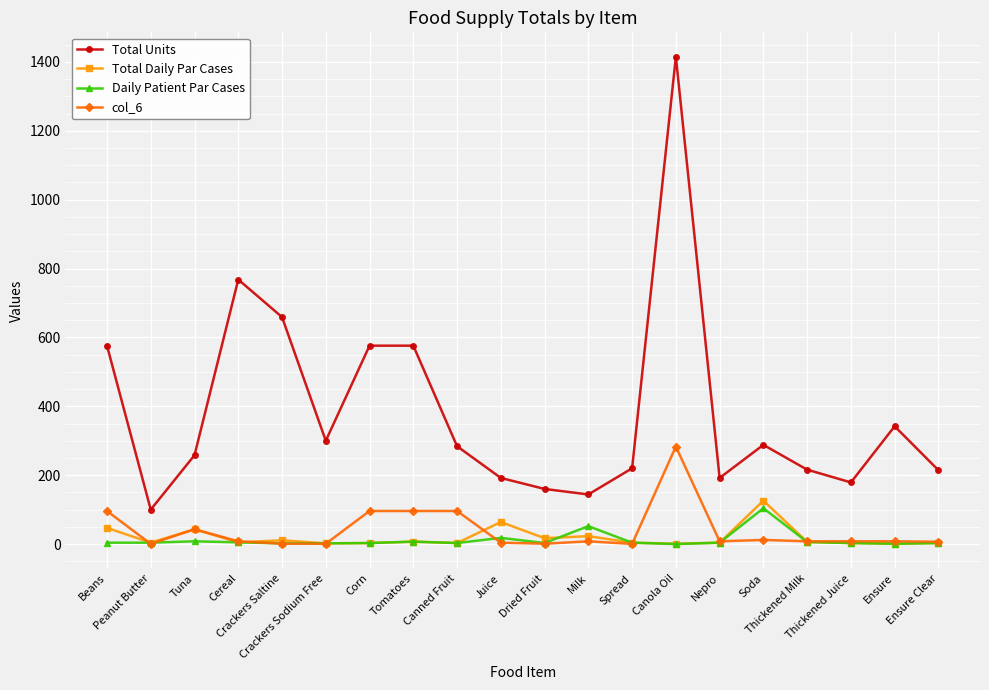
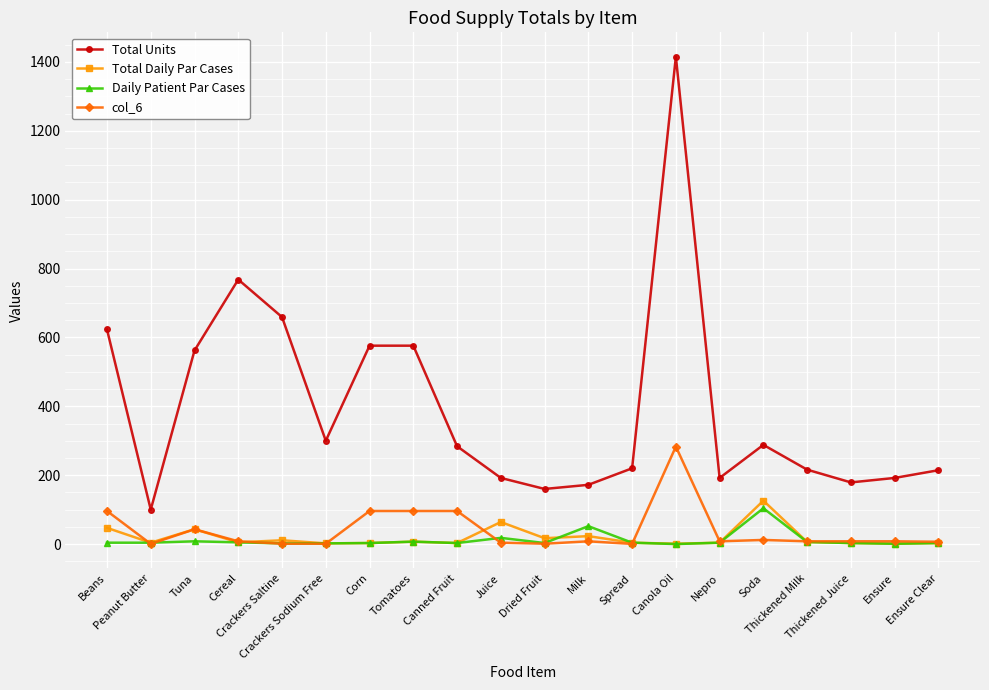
Total Units, Beans: 580 -> 620
Total Units, Tuna: 260 -> 560
Total Units, Milk: 140 -> 170
Total Units, Ensure: 340 -> 190
